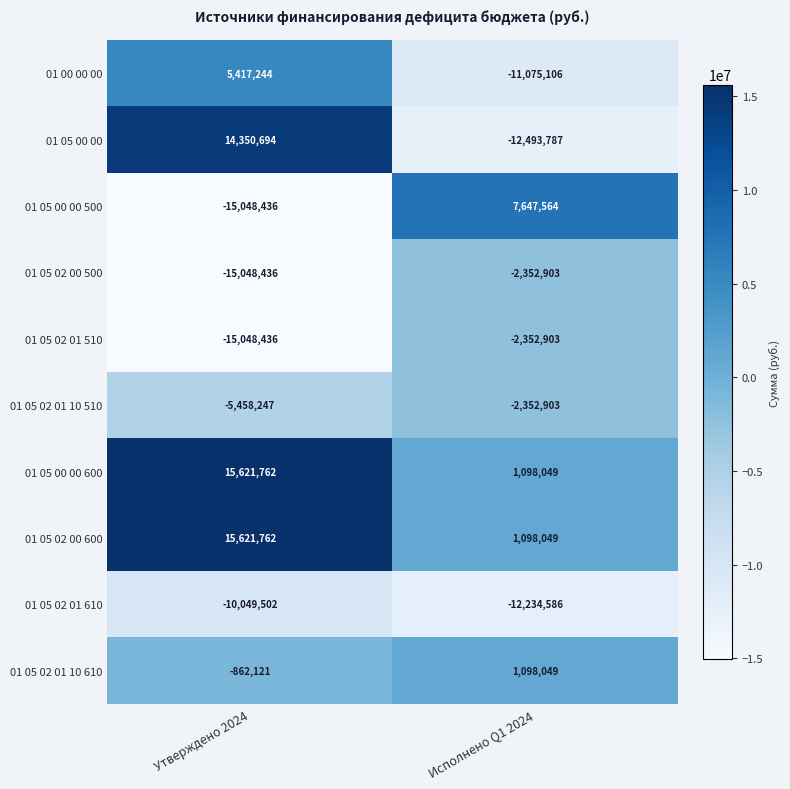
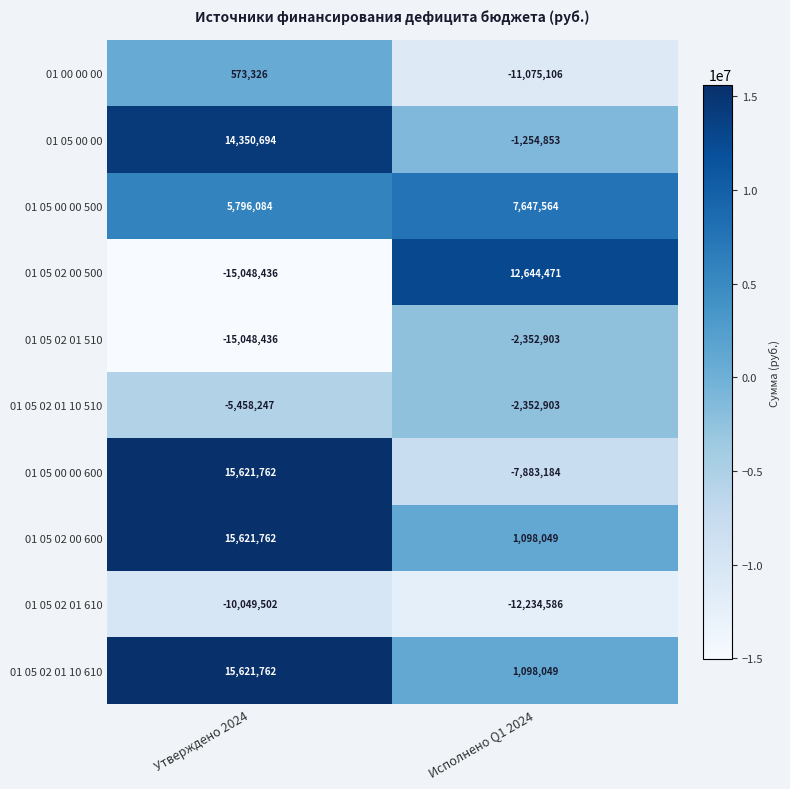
01 00 00 00, Утверждено 2024: 5,417,244 -> 573,326
01 05 00 00, Исполнено Q1 2024: -12,493,787 -> -1,254,853
01 05 00 00 500, Утверждено 2024: -15,048,436 -> 5,796,084
01 05 02 00 500, Исполнено Q1 2024: -2,352,903 -> 12,644,471
01 05 00 00 600, Исполнено Q1 2024: 1,098,049 -> -7,883,184
01 05 02 01 10 610, Утверждено 2024: -862,121 -> 15,621,762
